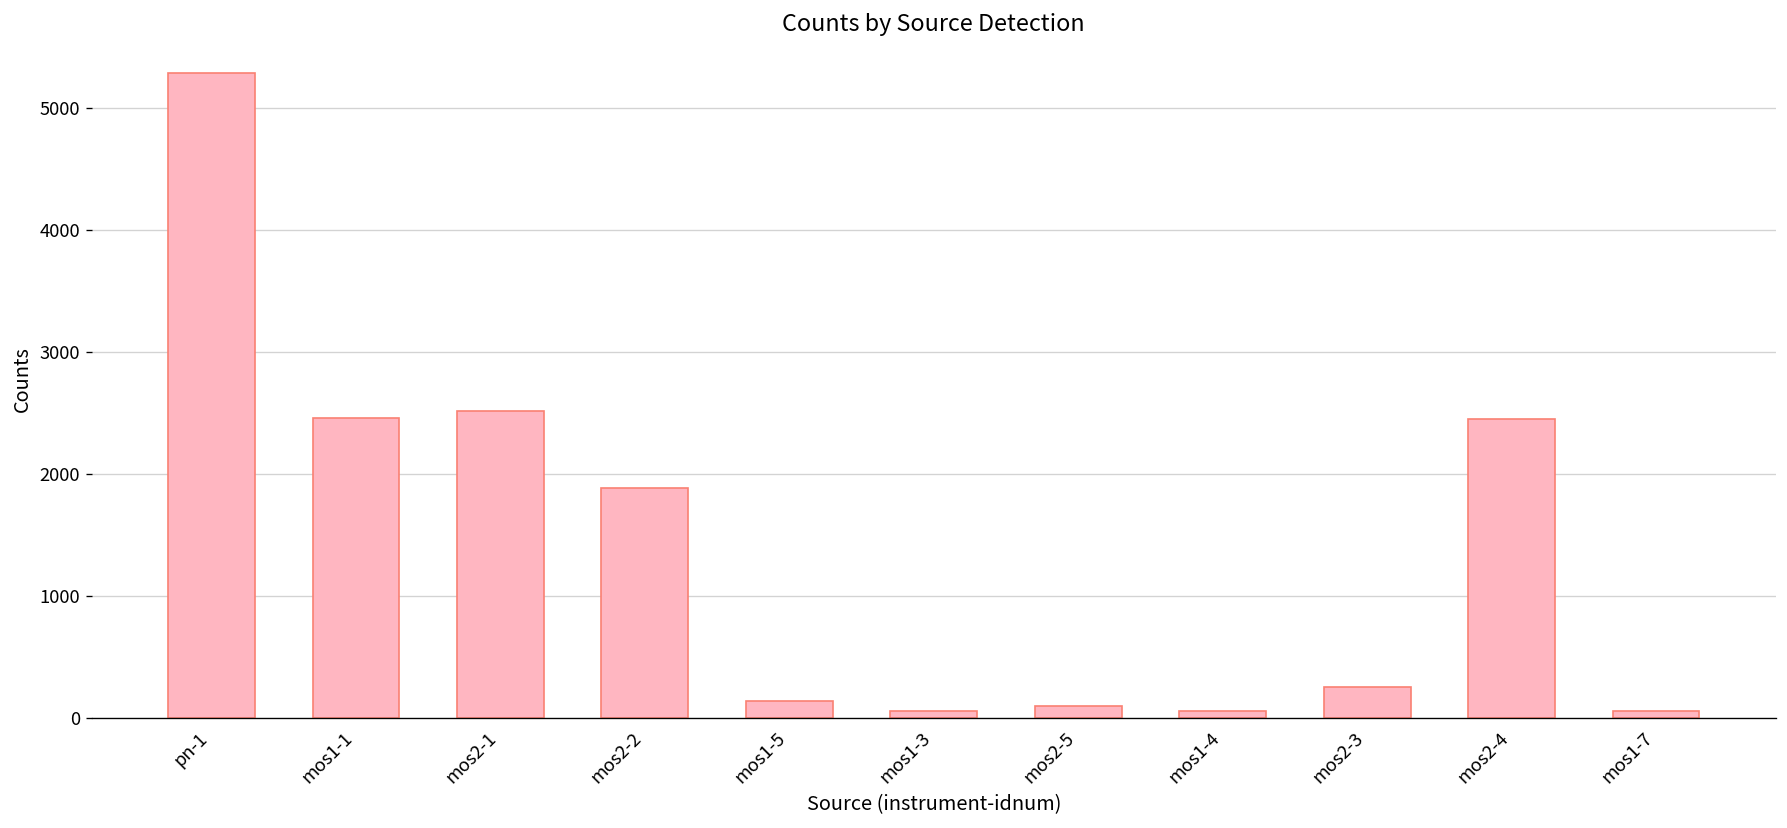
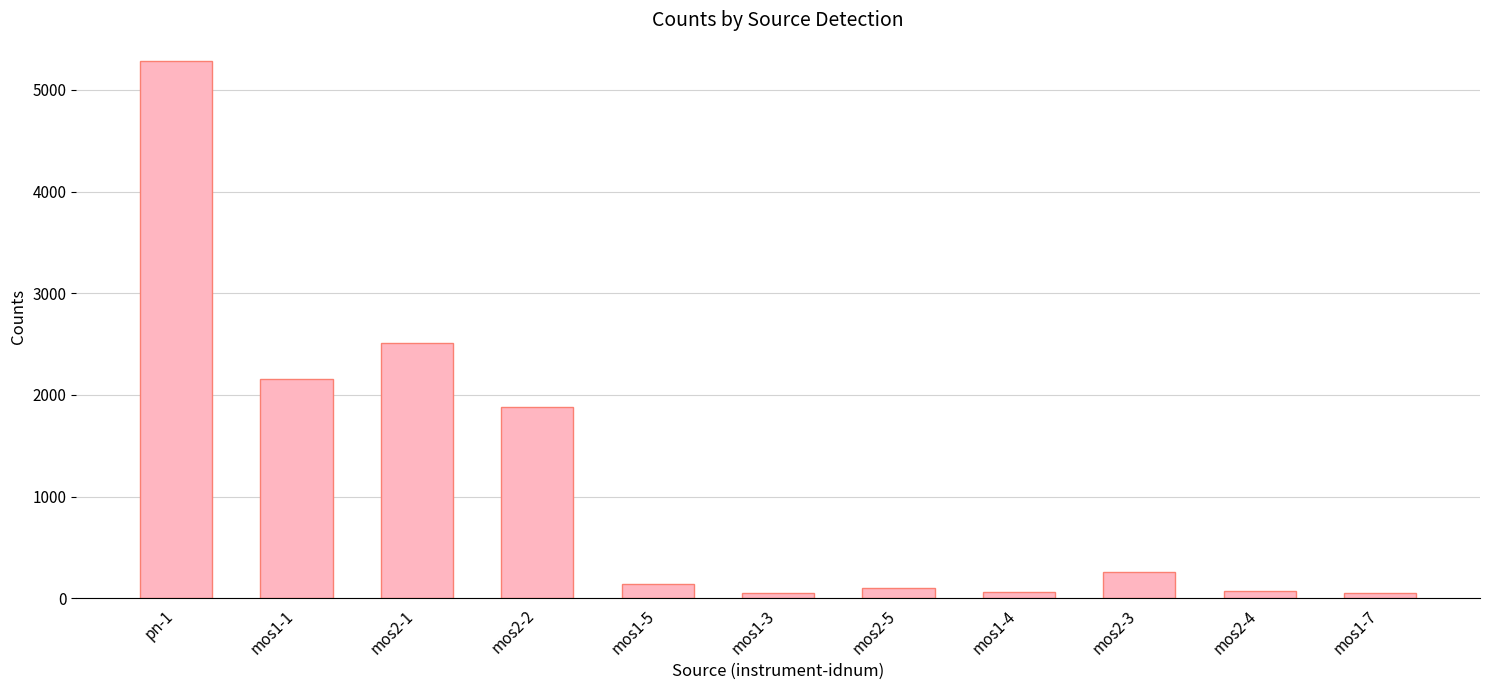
mos1-1: 2450 -> 2150
mos2-4: 2450 -> 70
